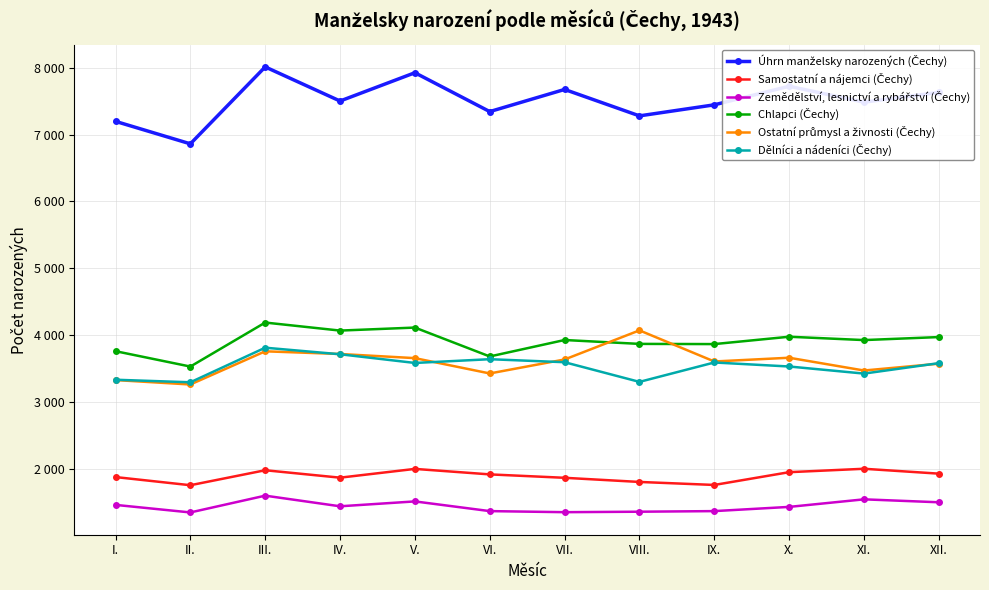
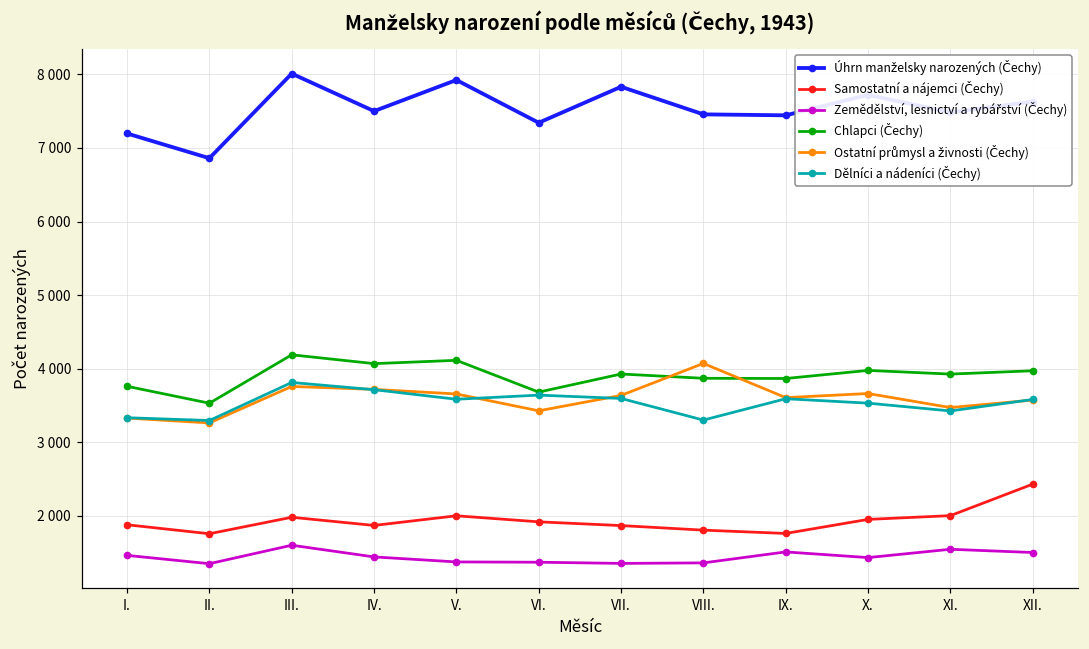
Zemědělství, lesnictví a rybářství (Čechy), V.: 1500 -> 1400
Úhrn manželsky narozených (Čechy), VII.: 7700 -> 7800
Úhrn manželsky narozených (Čechy), VIII.: 7300 -> 7500
Zemědělství, lesnictví a rybářství (Čechy), IX.: 1400 -> 1500
Samostatní a nájemci (Čechy), XII.: 1900 -> 2400
